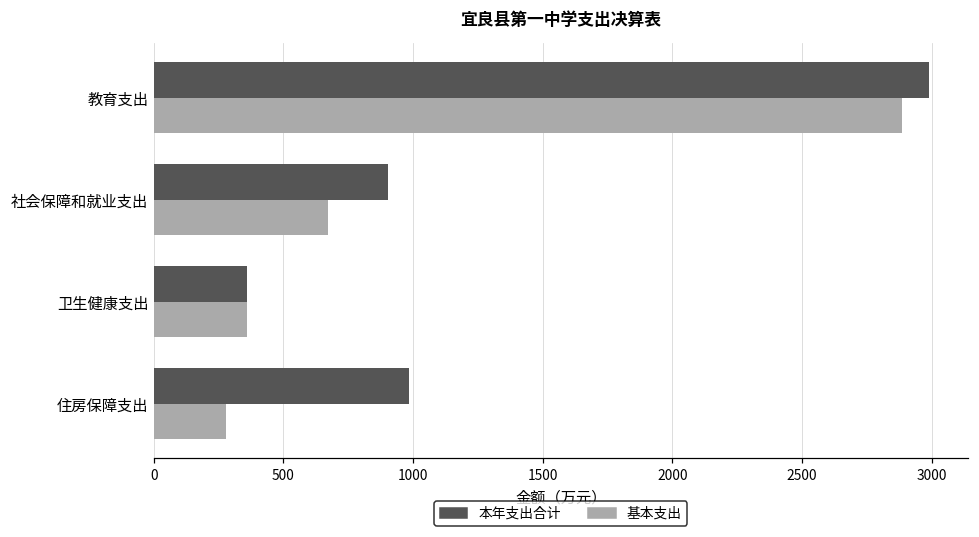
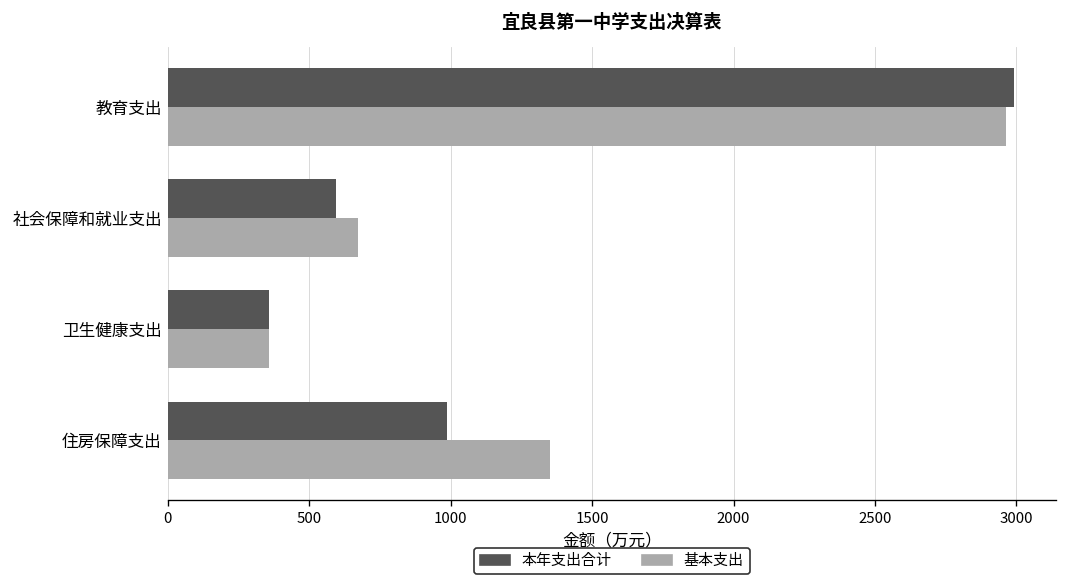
基本支出, 教育支出: 2890 -> 2960
本年支出合计, 社会保障和就业支出: 900 -> 600
基本支出, 住房保障支出: 280 -> 1350
